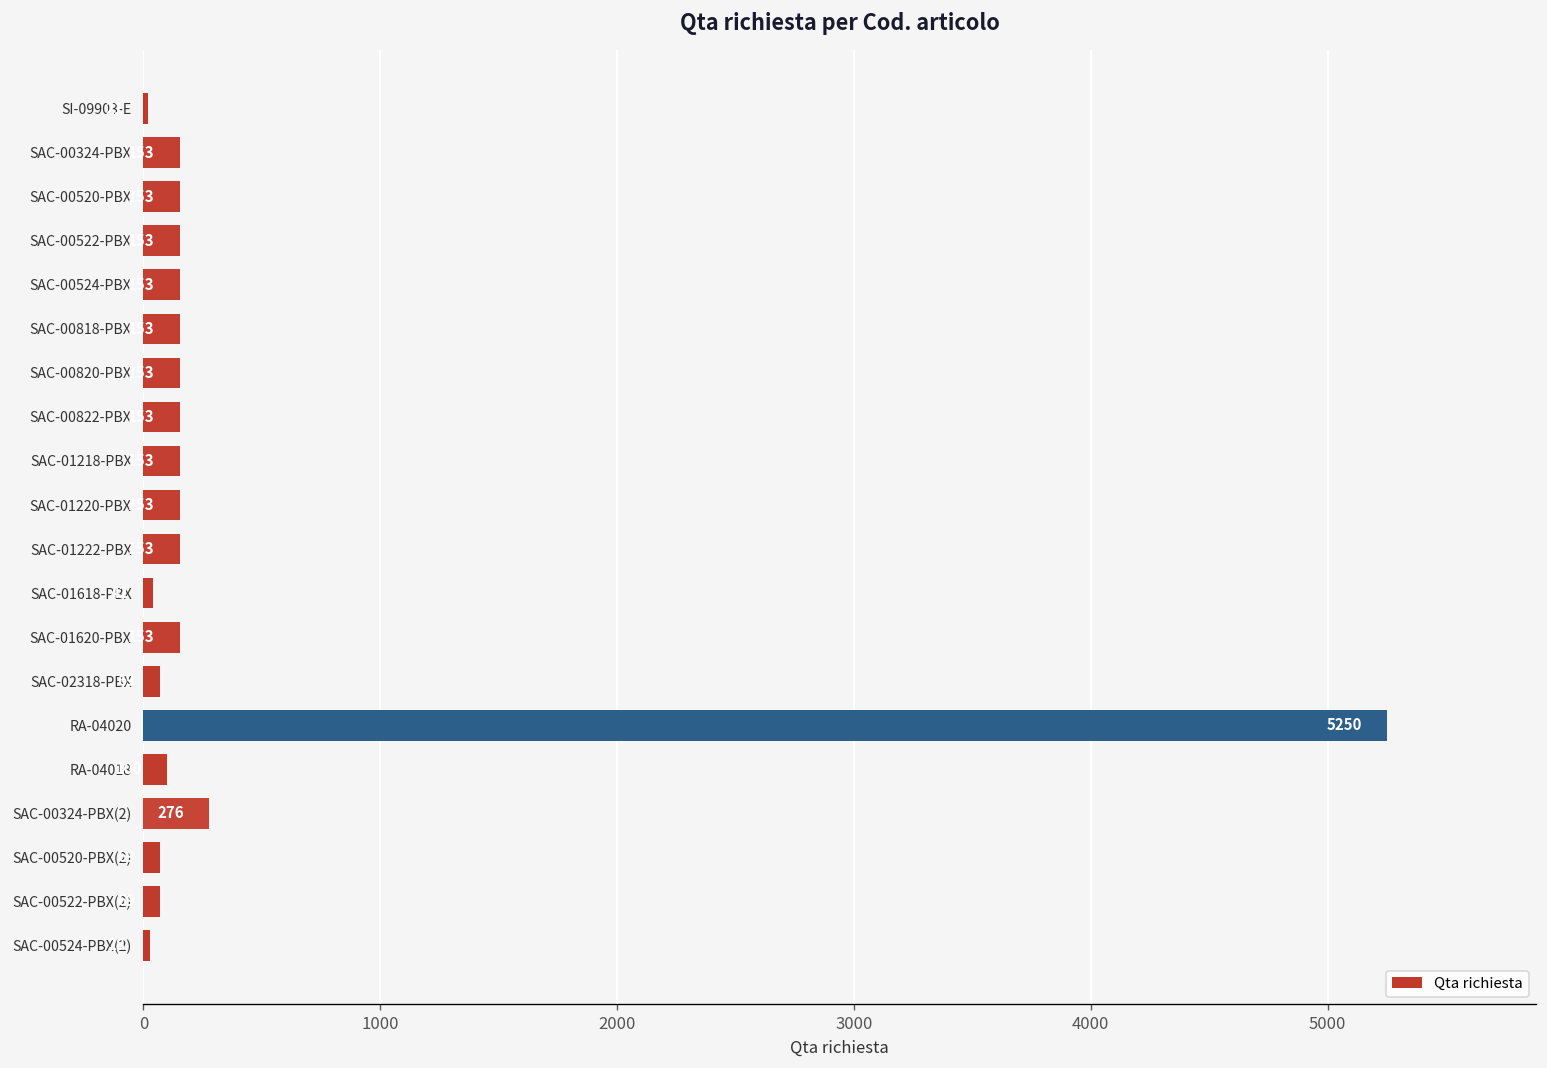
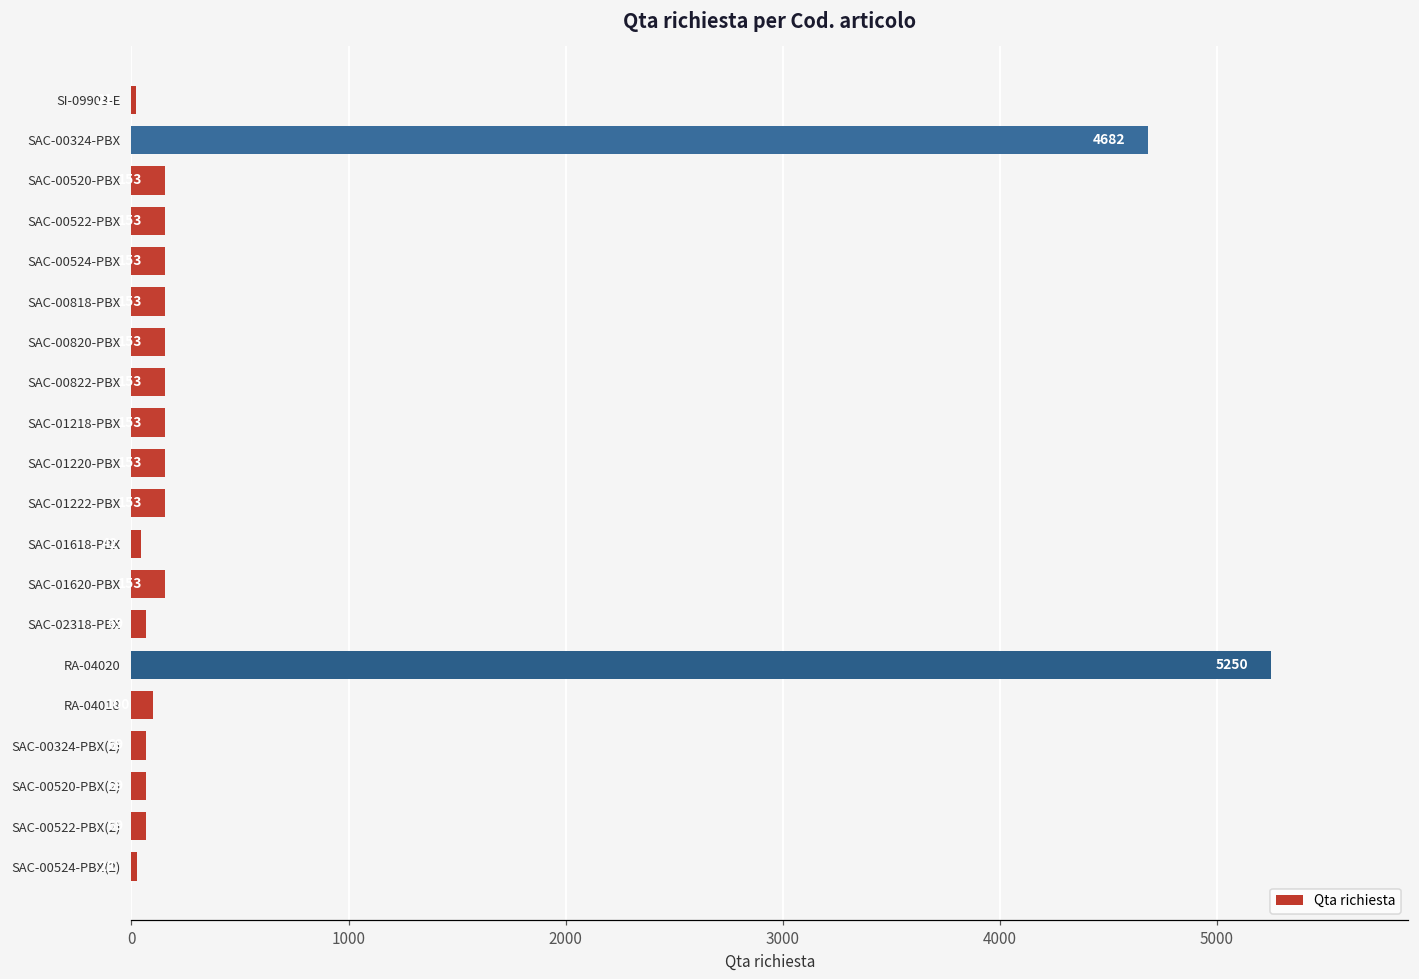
SAC-00324-PBX: 150 -> 4680
SAC-00324-PBX(2): 280 -> 70
